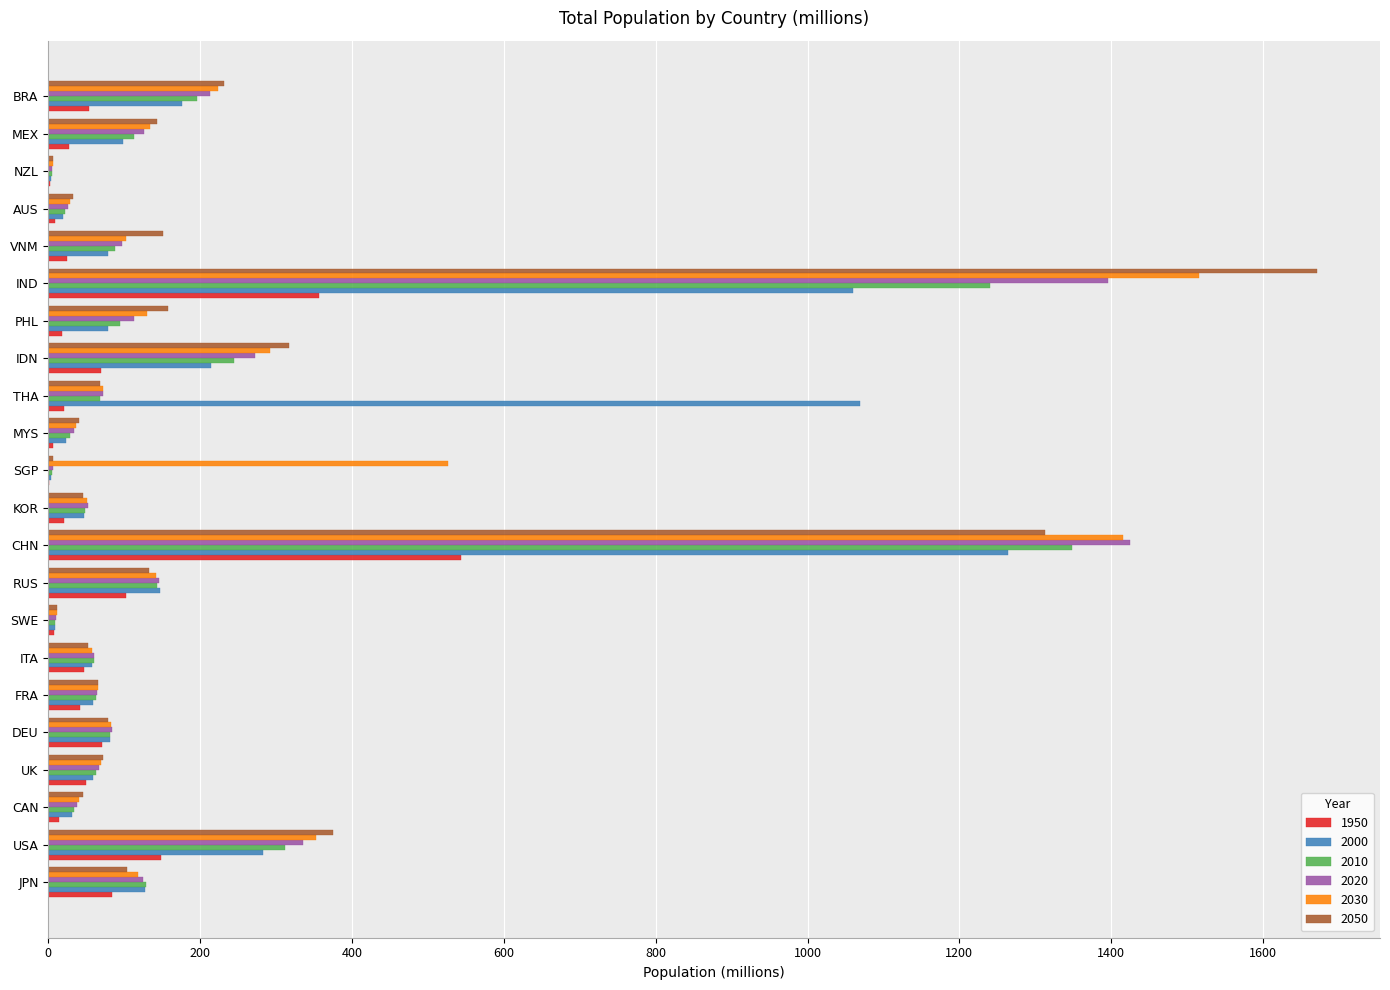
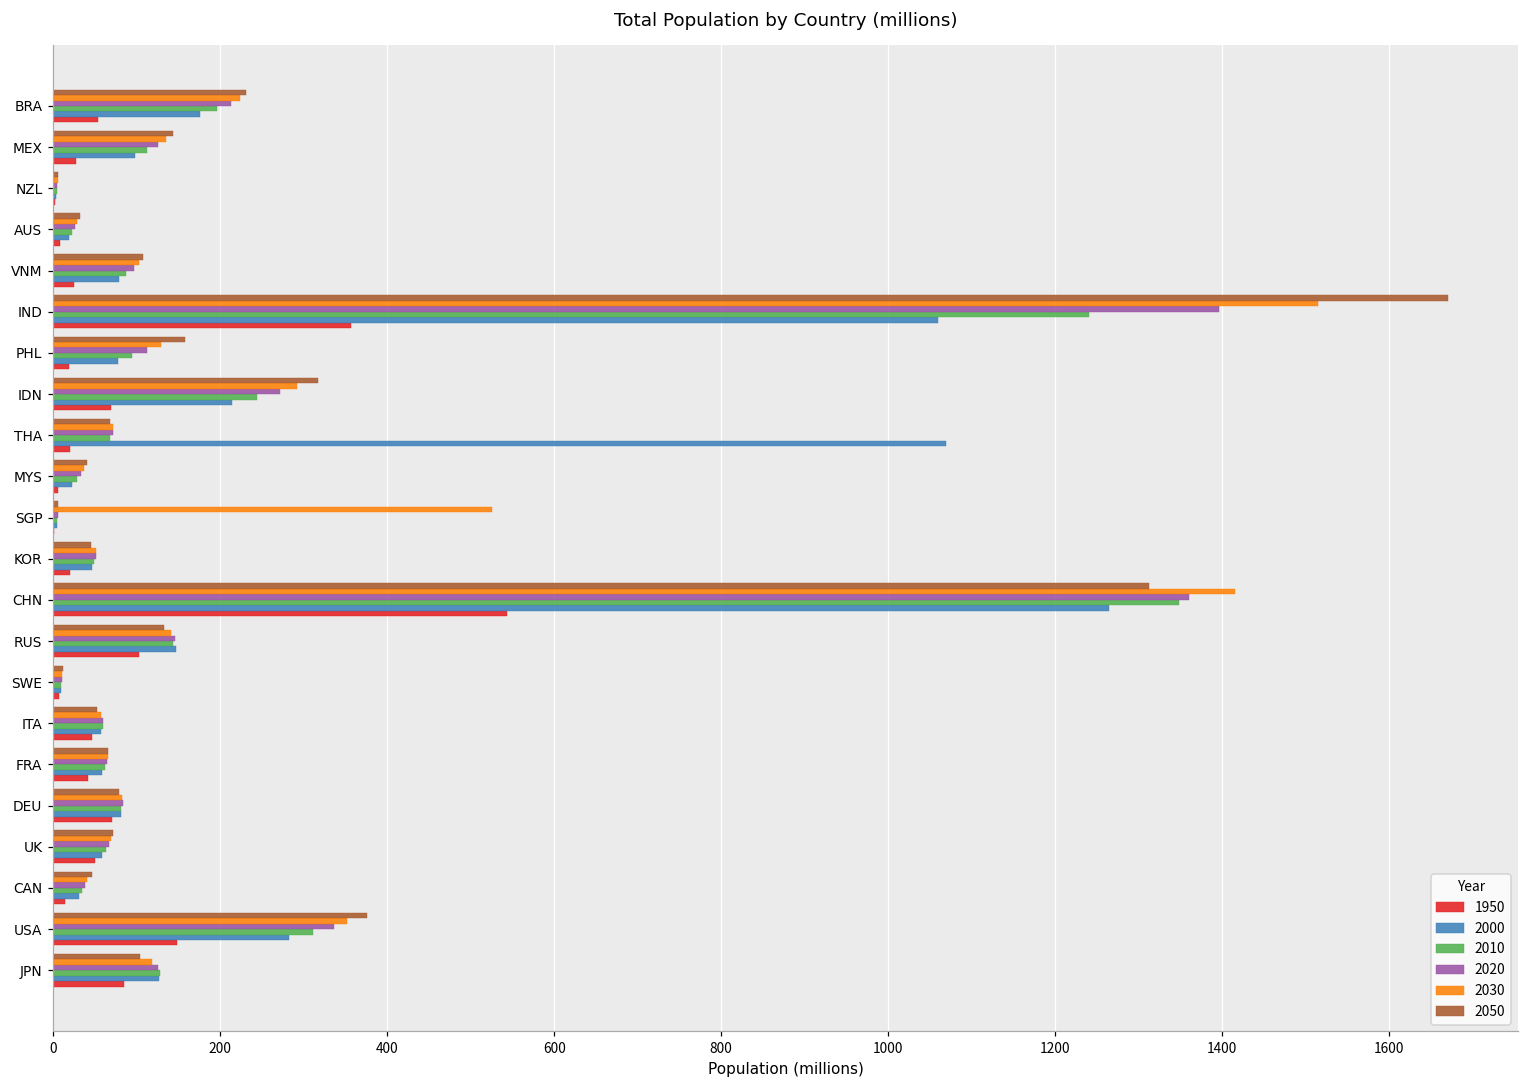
2050, VNM: 150 -> 110
2020, CHN: 1420 -> 1360
